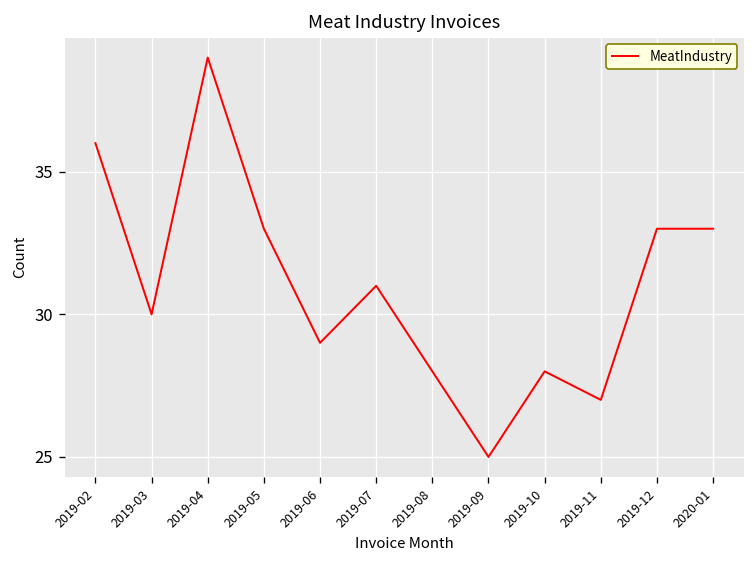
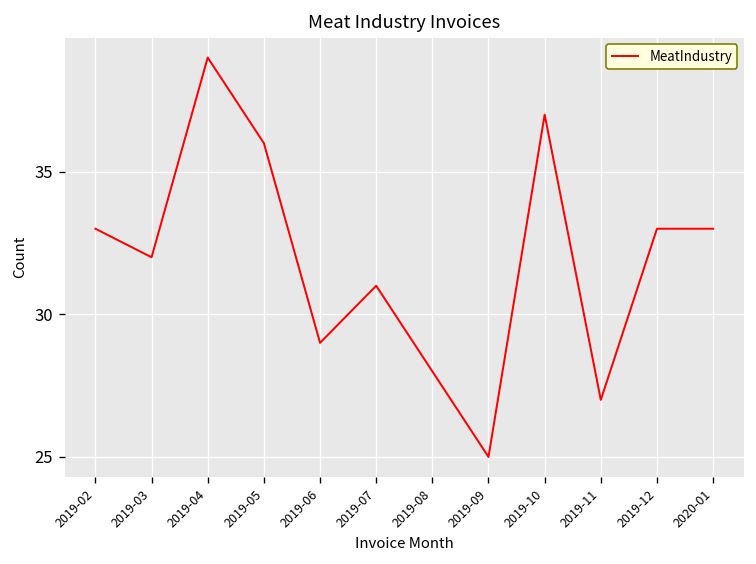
2019-02: 36 -> 33
2019-03: 30 -> 32
2019-05: 33 -> 36
2019-10: 28 -> 37
